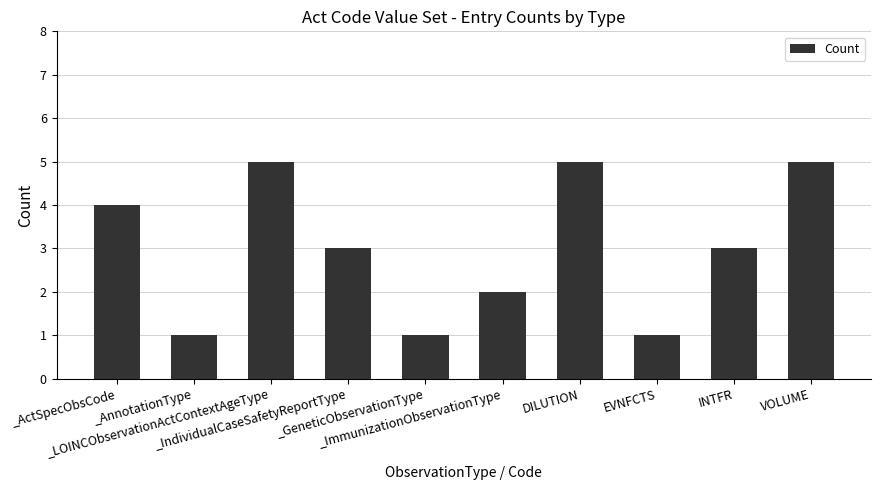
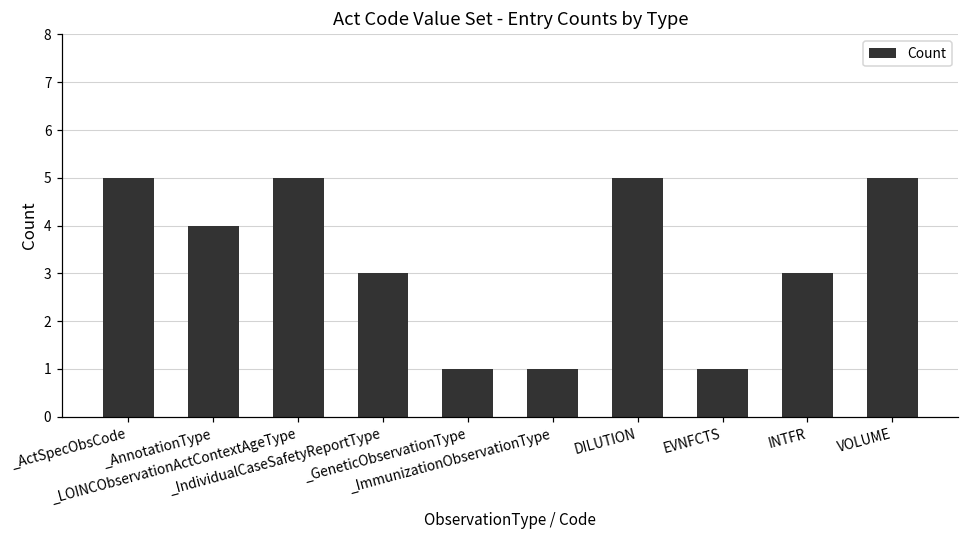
_ActSpecObsCode: 4 -> 5
_AnnotationType: 1 -> 4
_ImmunizationObservationType: 2 -> 1
